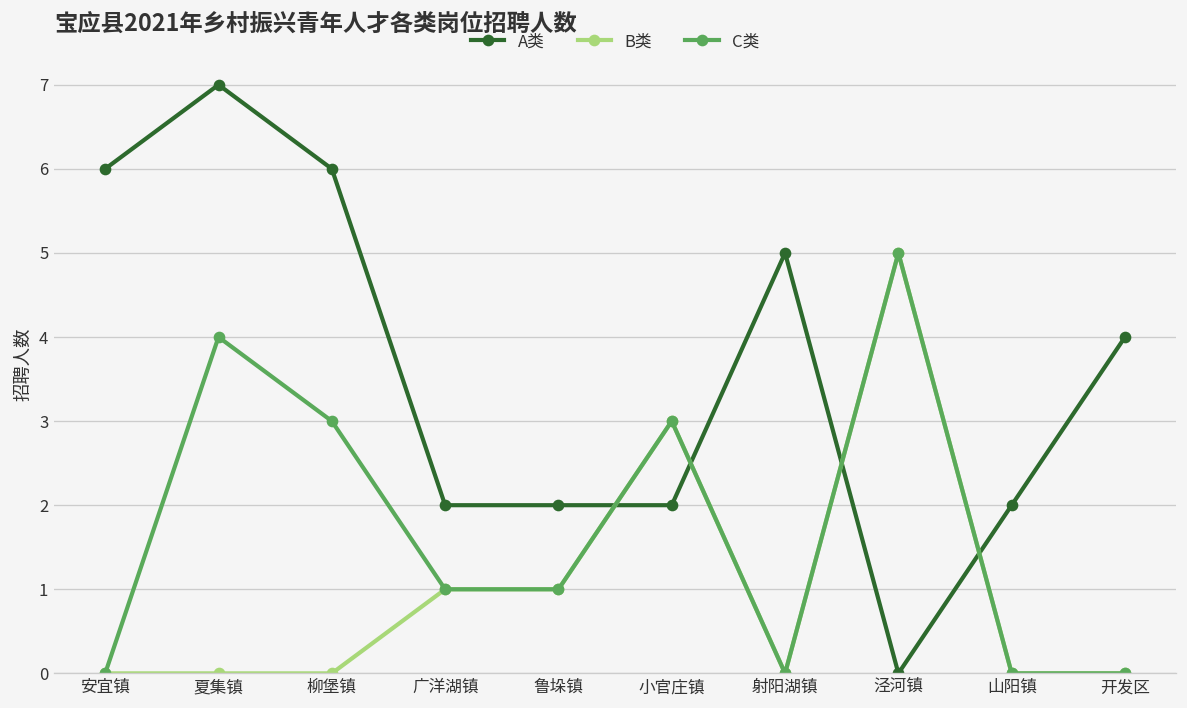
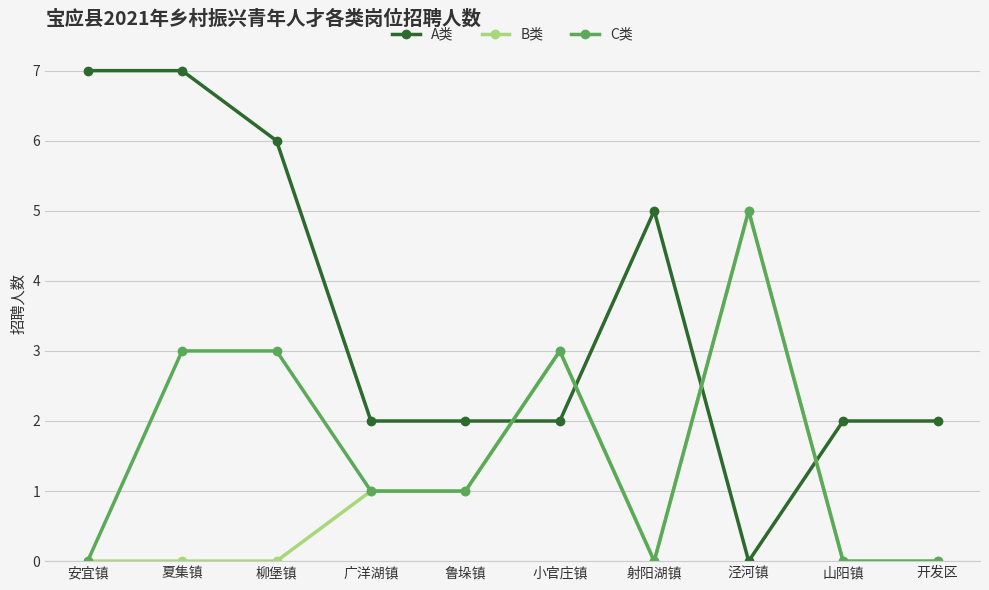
A类, 安宜镇: 6 -> 7
C类, 夏集镇: 4 -> 3
A类, 开发区: 4 -> 2
